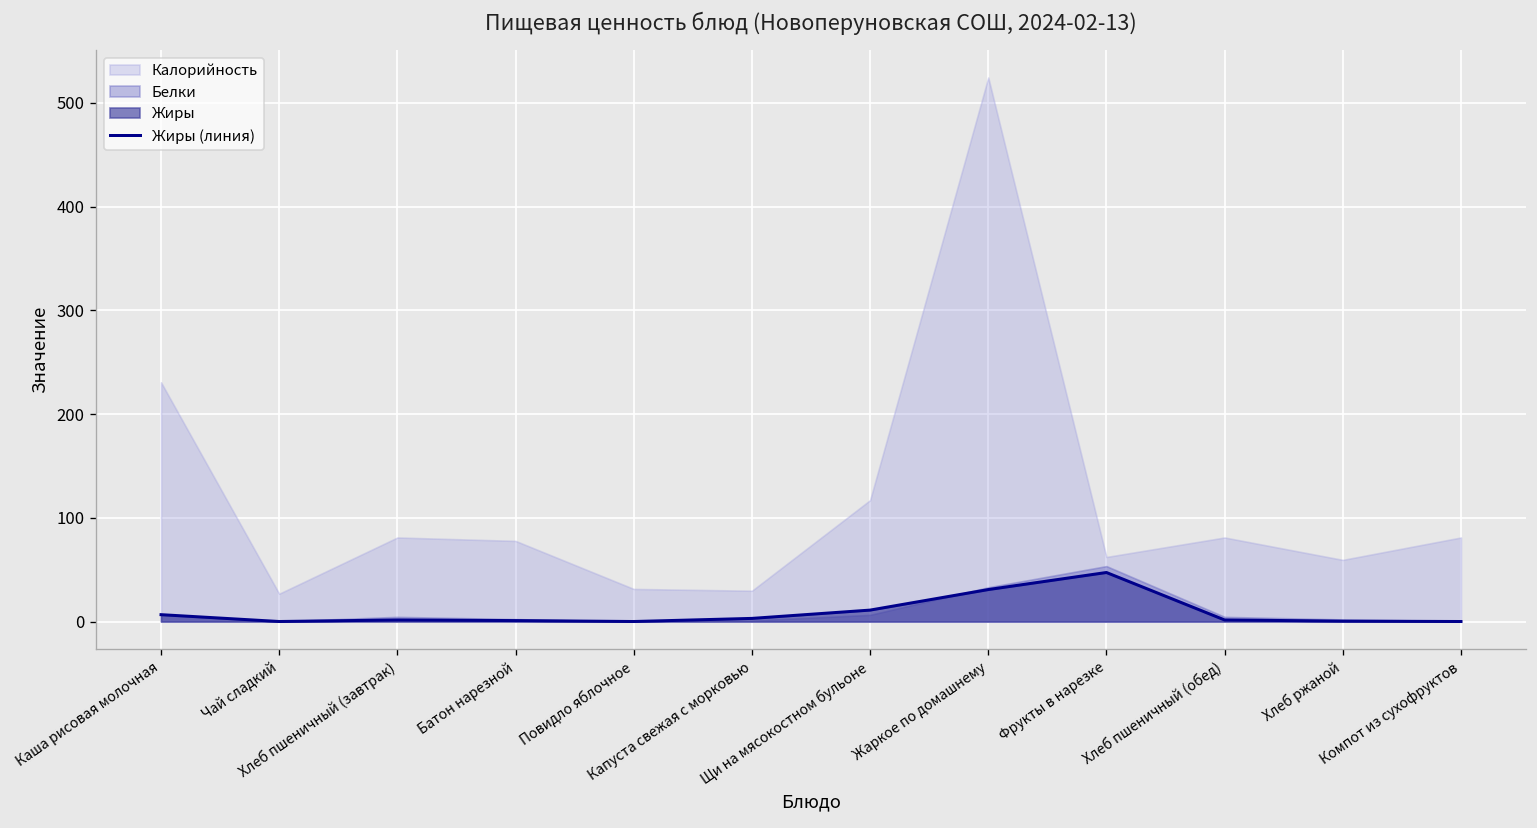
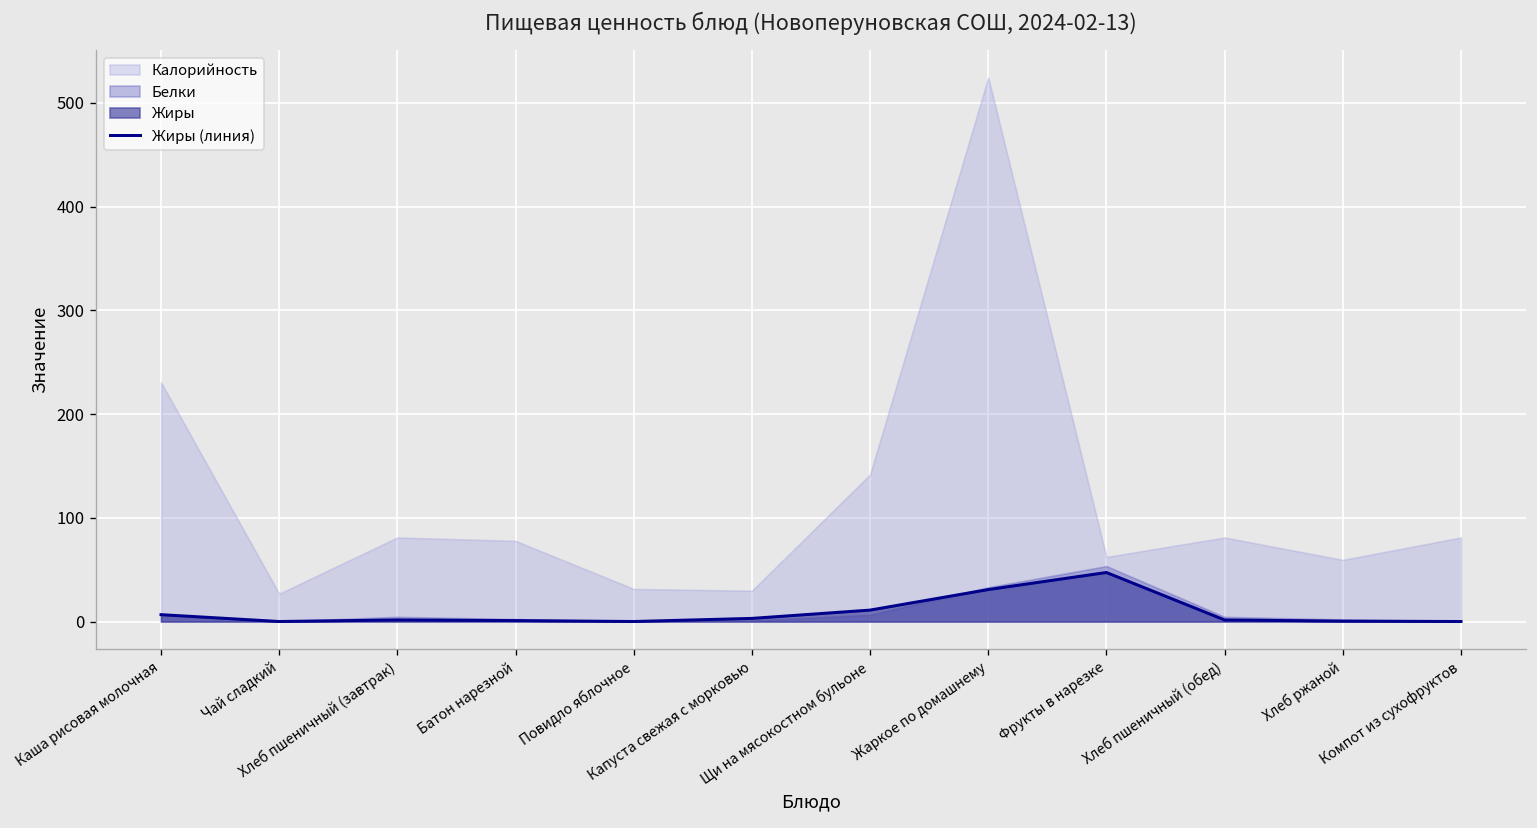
Калорийность, Щи на мясокостном бульоне: 120 -> 140
